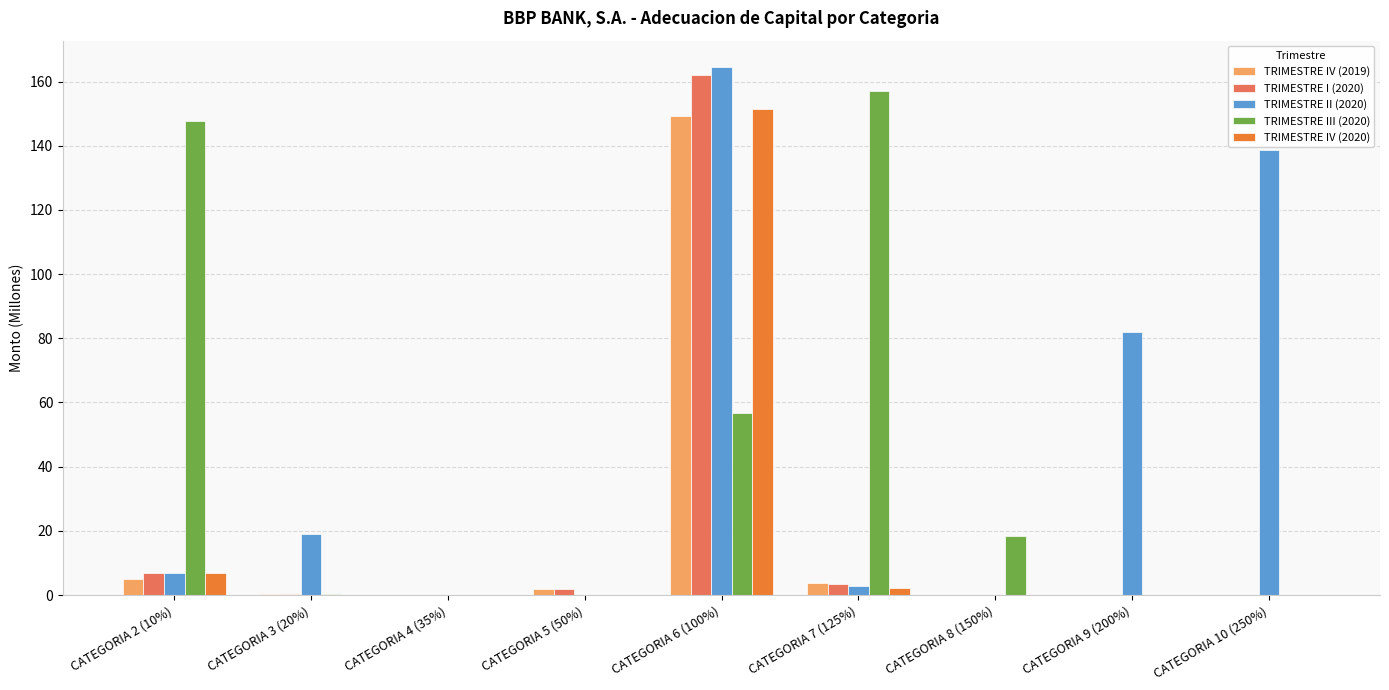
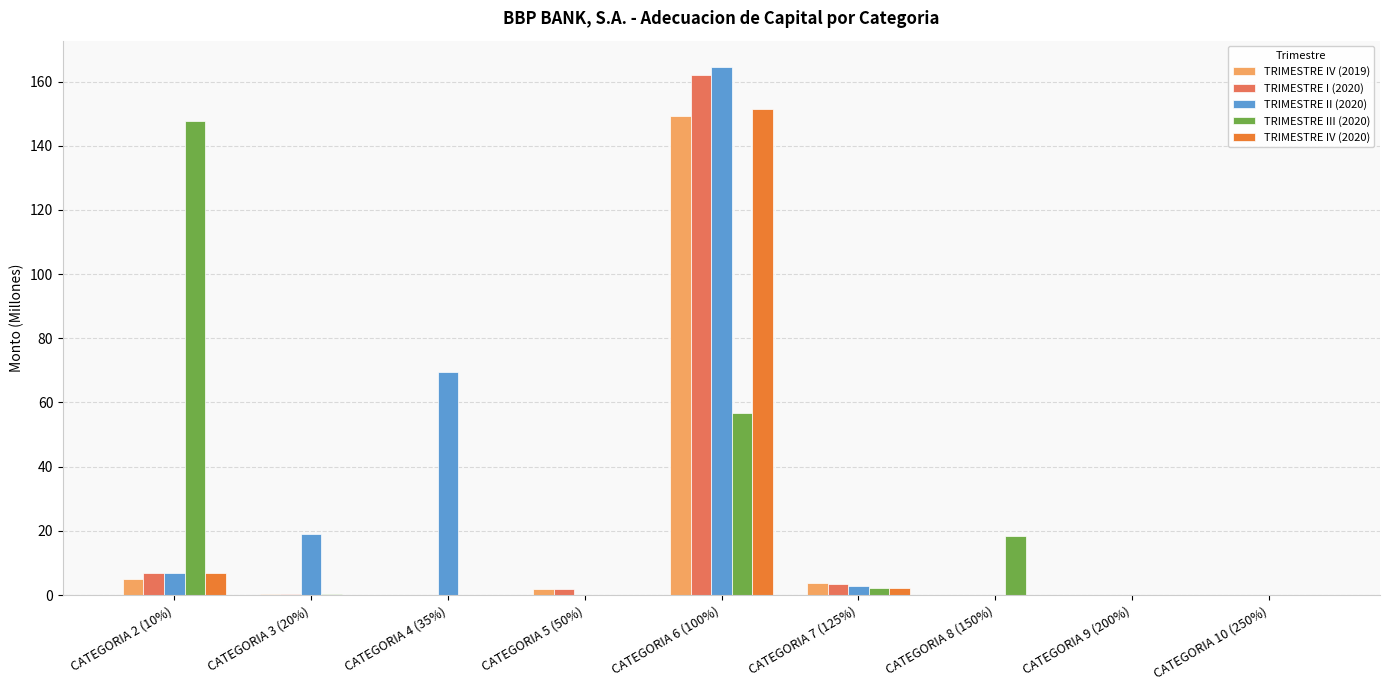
TRIMESTRE II (2020), CATEGORIA 4 (35%): 0 -> 69
TRIMESTRE III (2020), CATEGORIA 7 (125%): 157 -> 2
TRIMESTRE II (2020), CATEGORIA 9 (200%): 82 -> 0
TRIMESTRE II (2020), CATEGORIA 10 (250%): 139 -> 0
